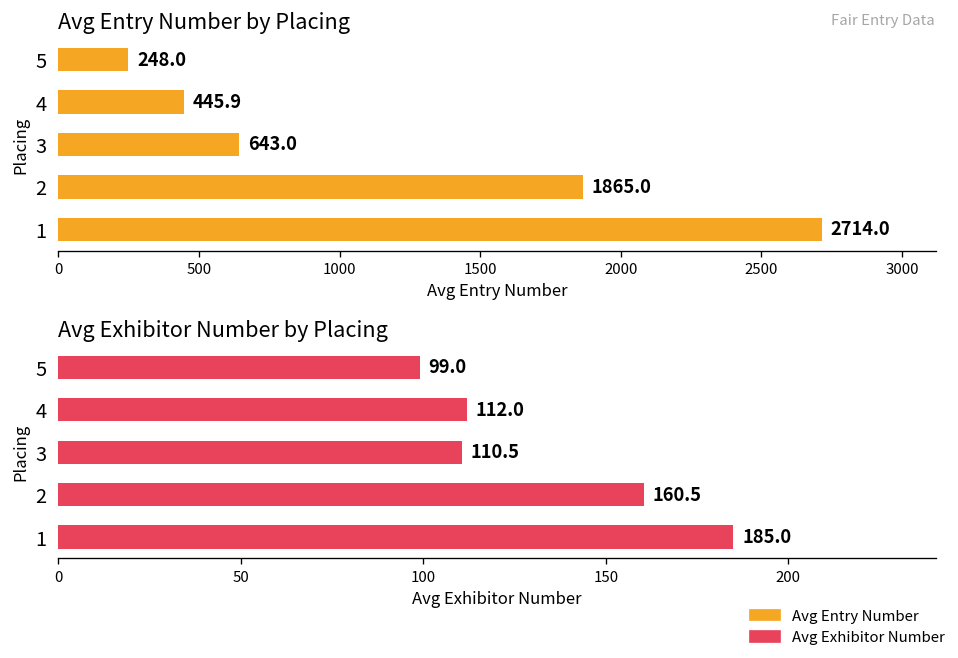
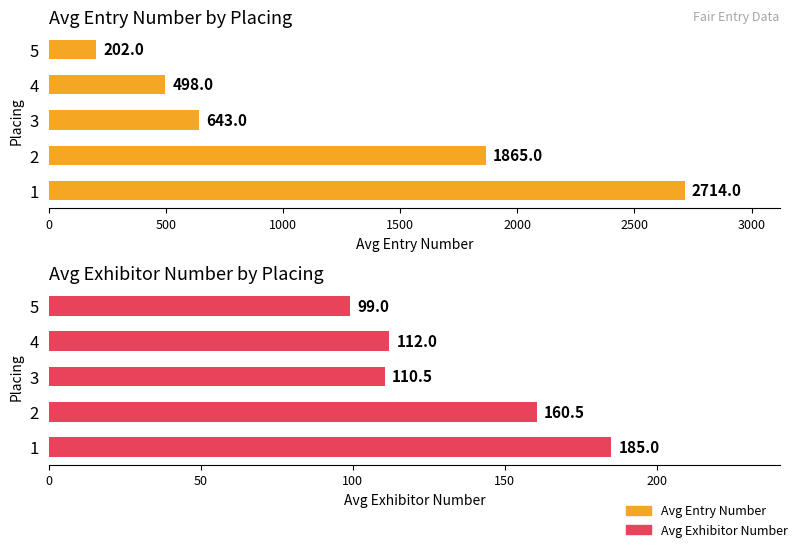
Avg Entry Number by Placing, Avg Entry Number, 5: 248.0 -> 202.0
Avg Entry Number by Placing, Avg Entry Number, 4: 445.9 -> 498.0
